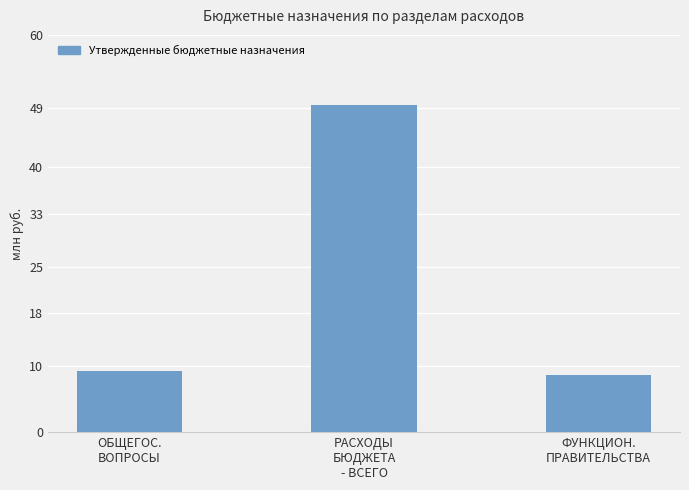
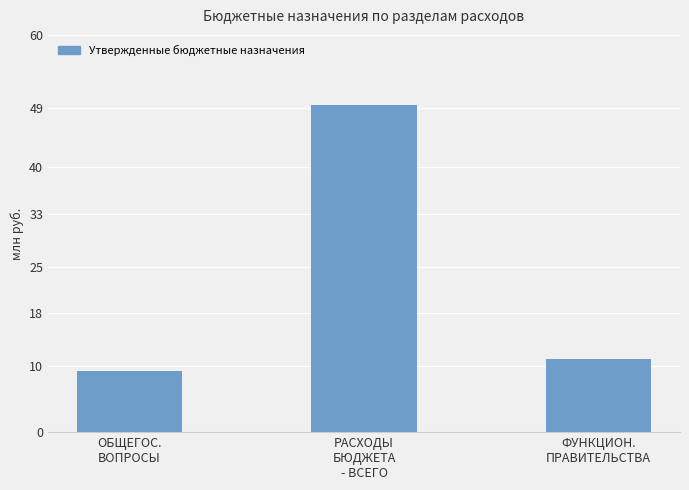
ФУНКЦИОН. ПРАВИТЕЛЬСТВА: 9 -> 11
